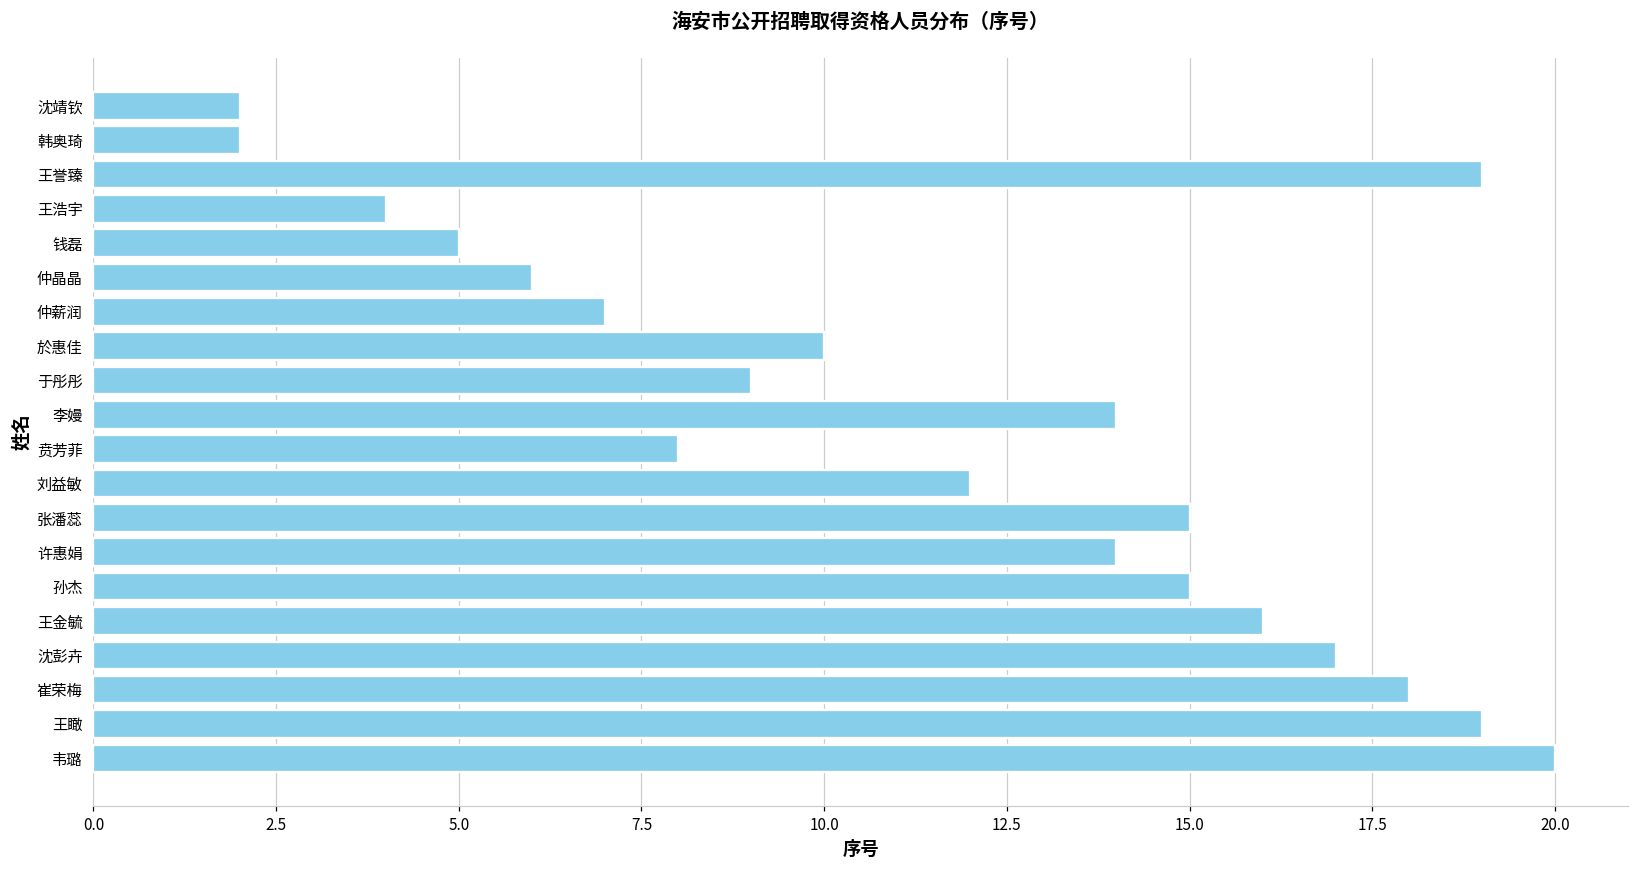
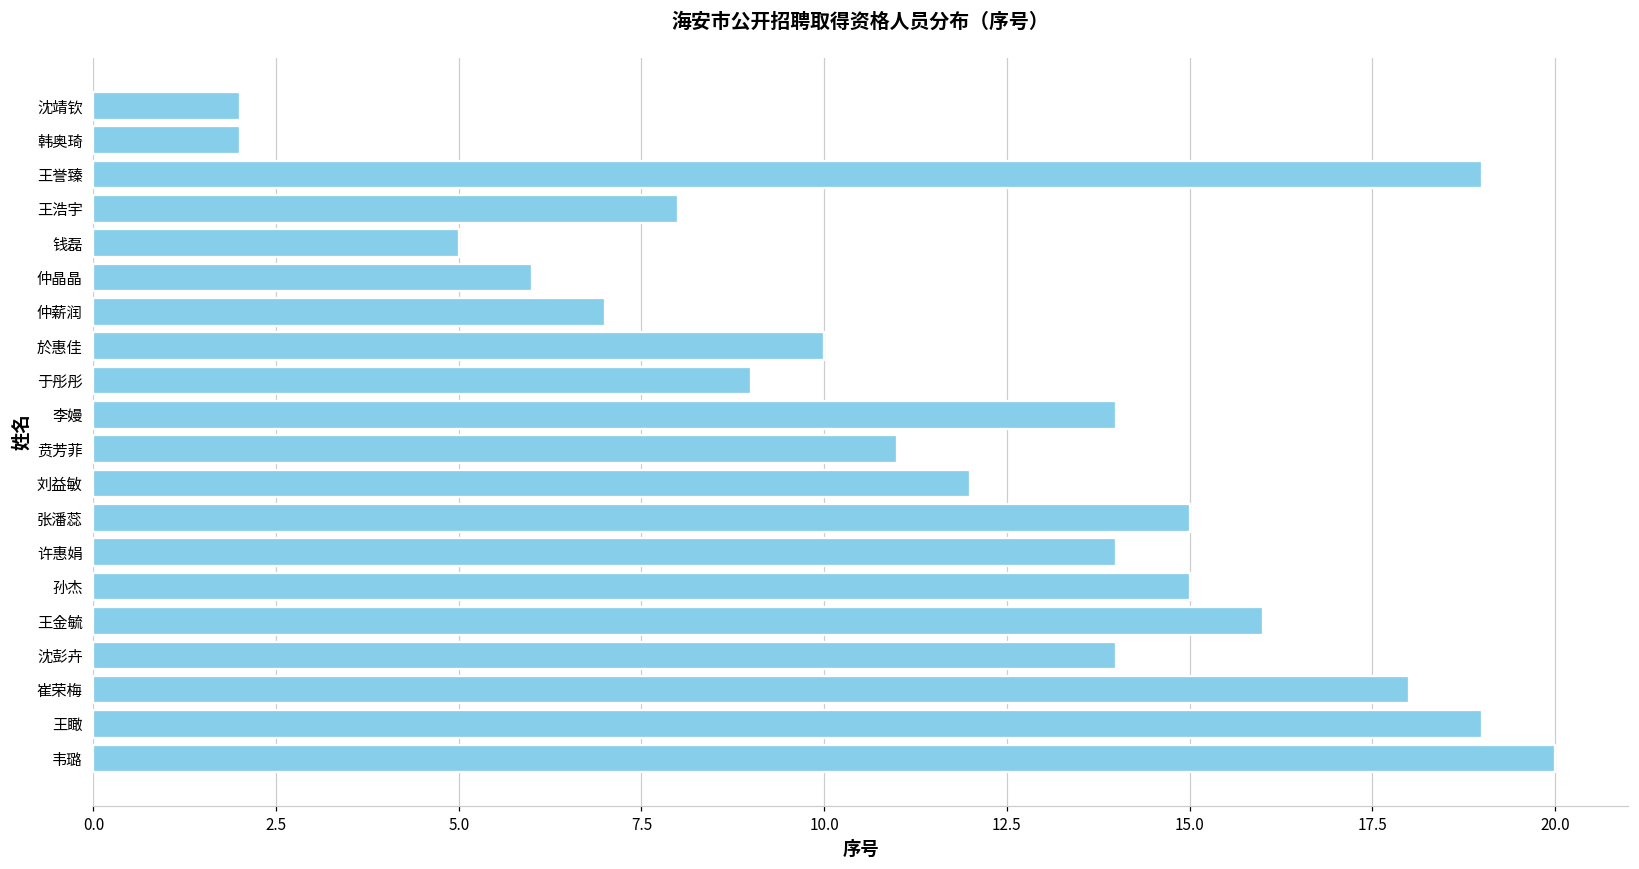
王浩宇: 4 -> 8
贲芳菲: 8 -> 11
沈彭卉: 17 -> 14
